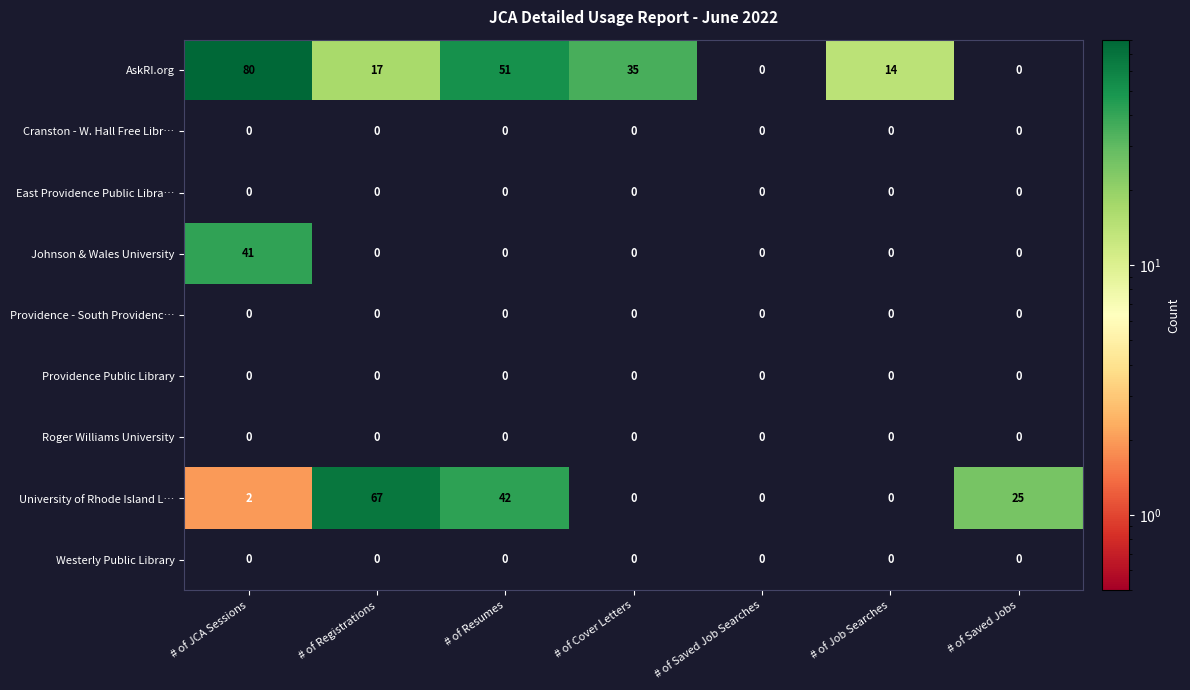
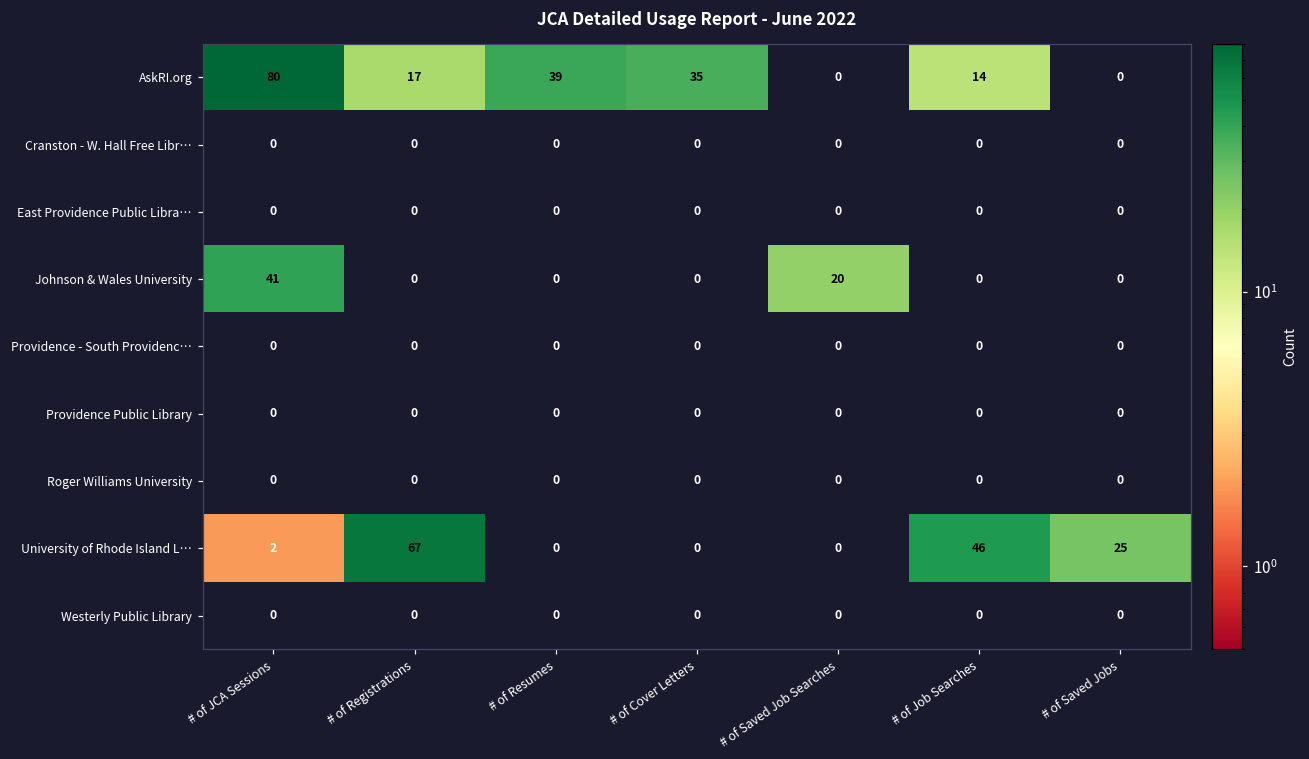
AskRI.org, # of Resumes: 51 -> 39
Johnson & Wales University, # of Saved Job Searches: 0 -> 20
University of Rhode Island L…, # of Resumes: 42 -> 0
University of Rhode Island L…, # of Job Searches: 0 -> 46
